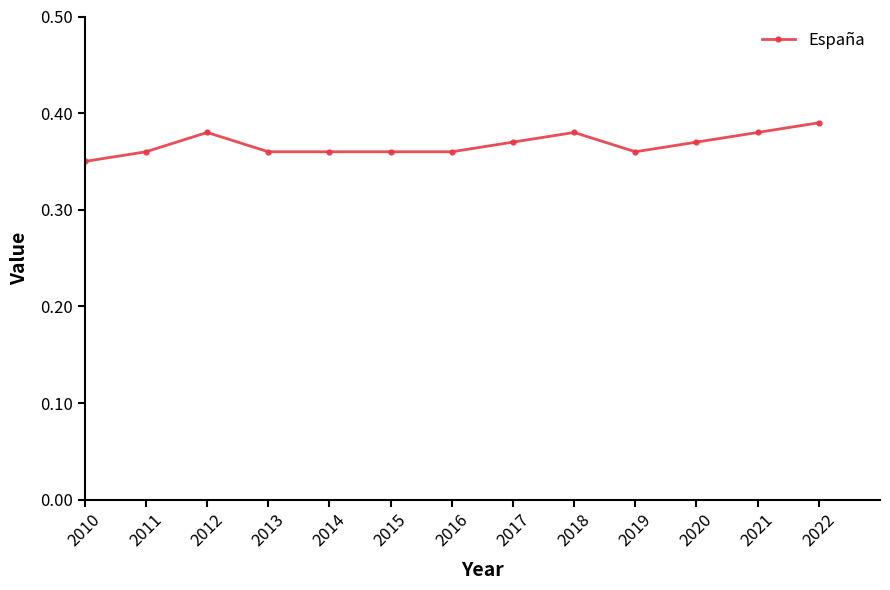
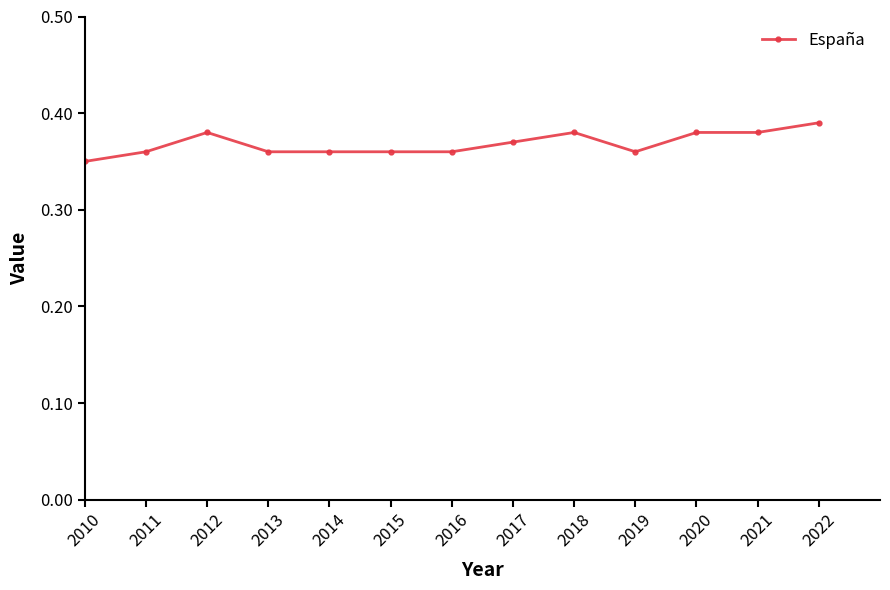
2020: 0.37 -> 0.38
